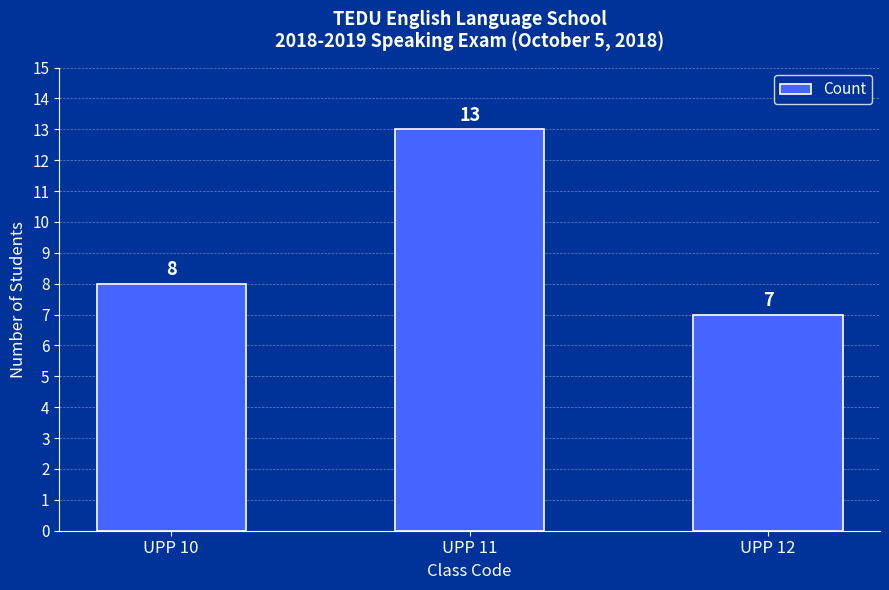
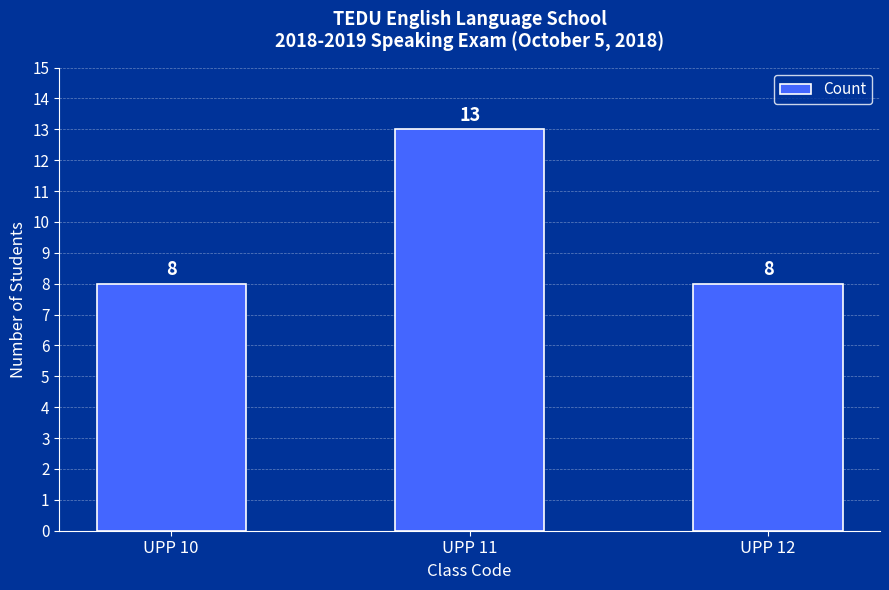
UPP 12: 7 -> 8
